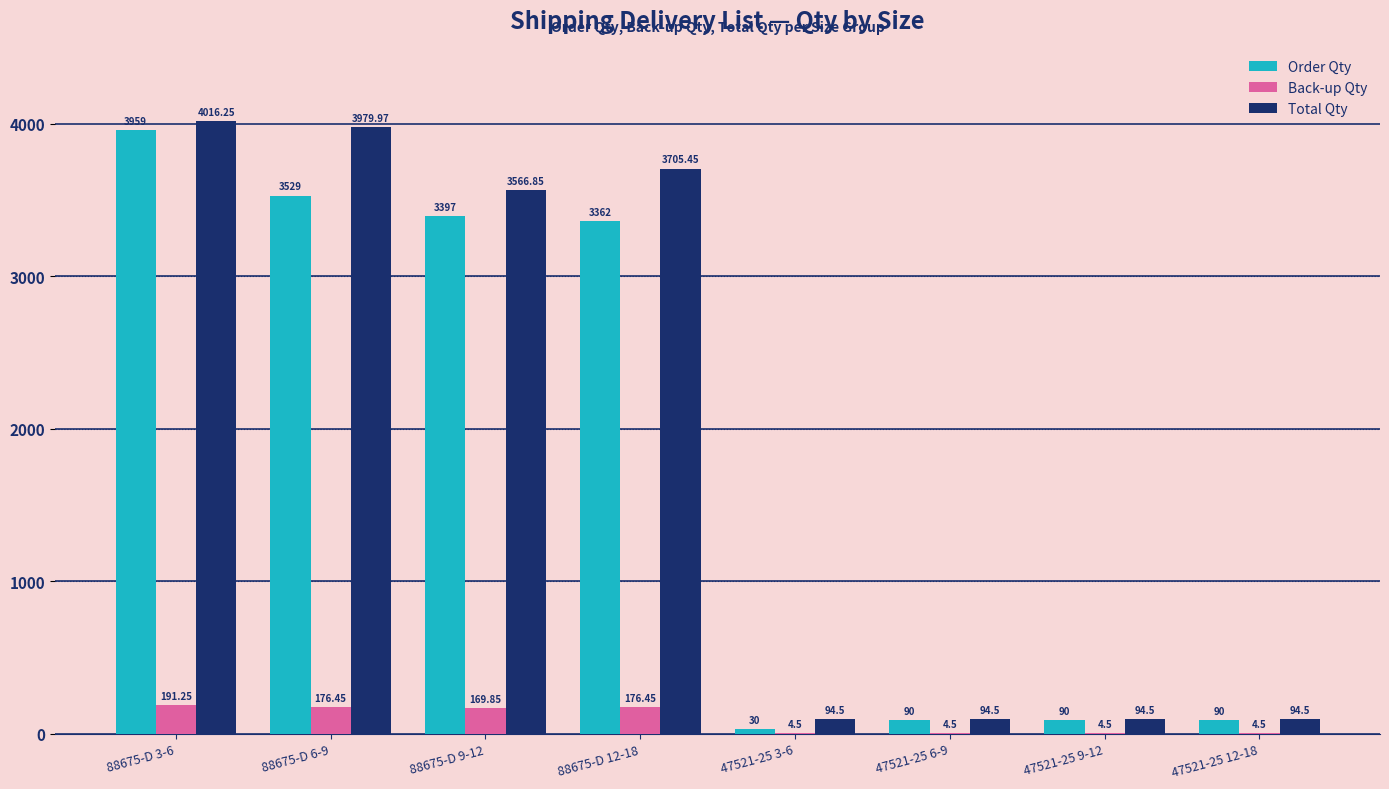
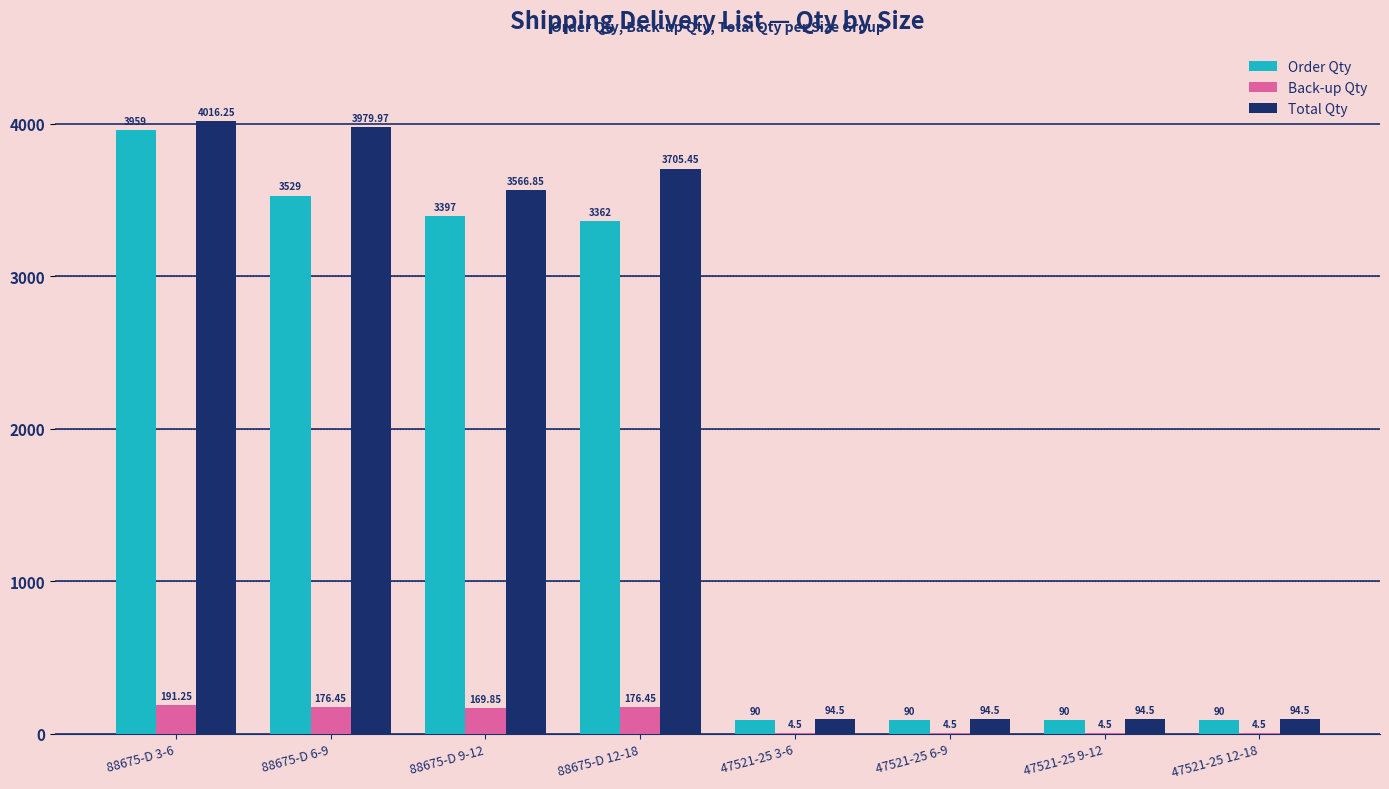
Order Qty, 47521-25 3-6: 30 -> 90
